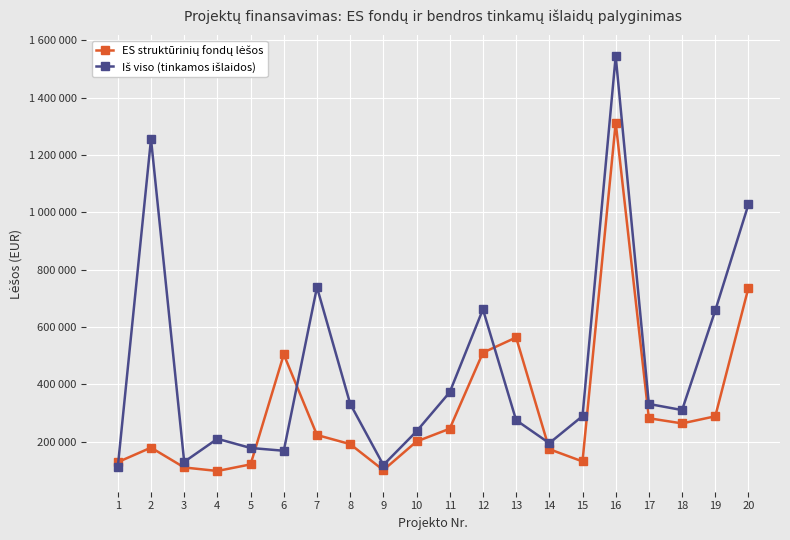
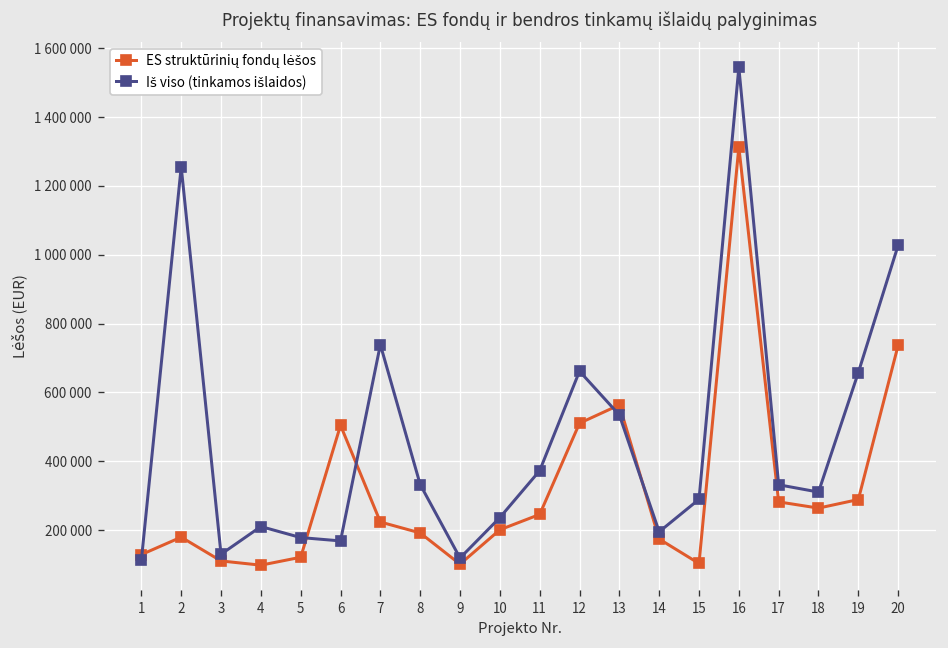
Iš viso (tinkamos išlaidos), 13: 280000 -> 530000
ES struktūrinių fondų lėšos, 15: 130000 -> 100000
